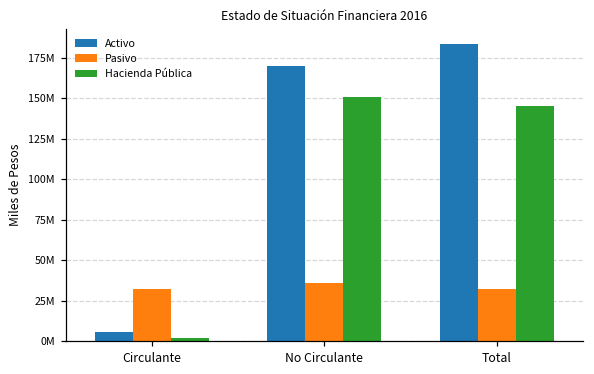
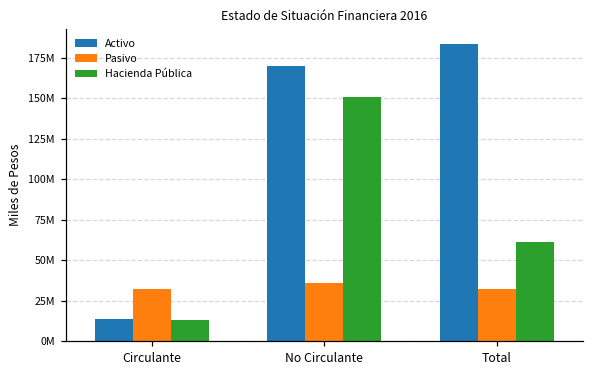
Activo, Circulante: 6000000 -> 14000000
Hacienda Pública, Circulante: 2000000 -> 13000000
Hacienda Pública, Total: 145000000 -> 61000000
